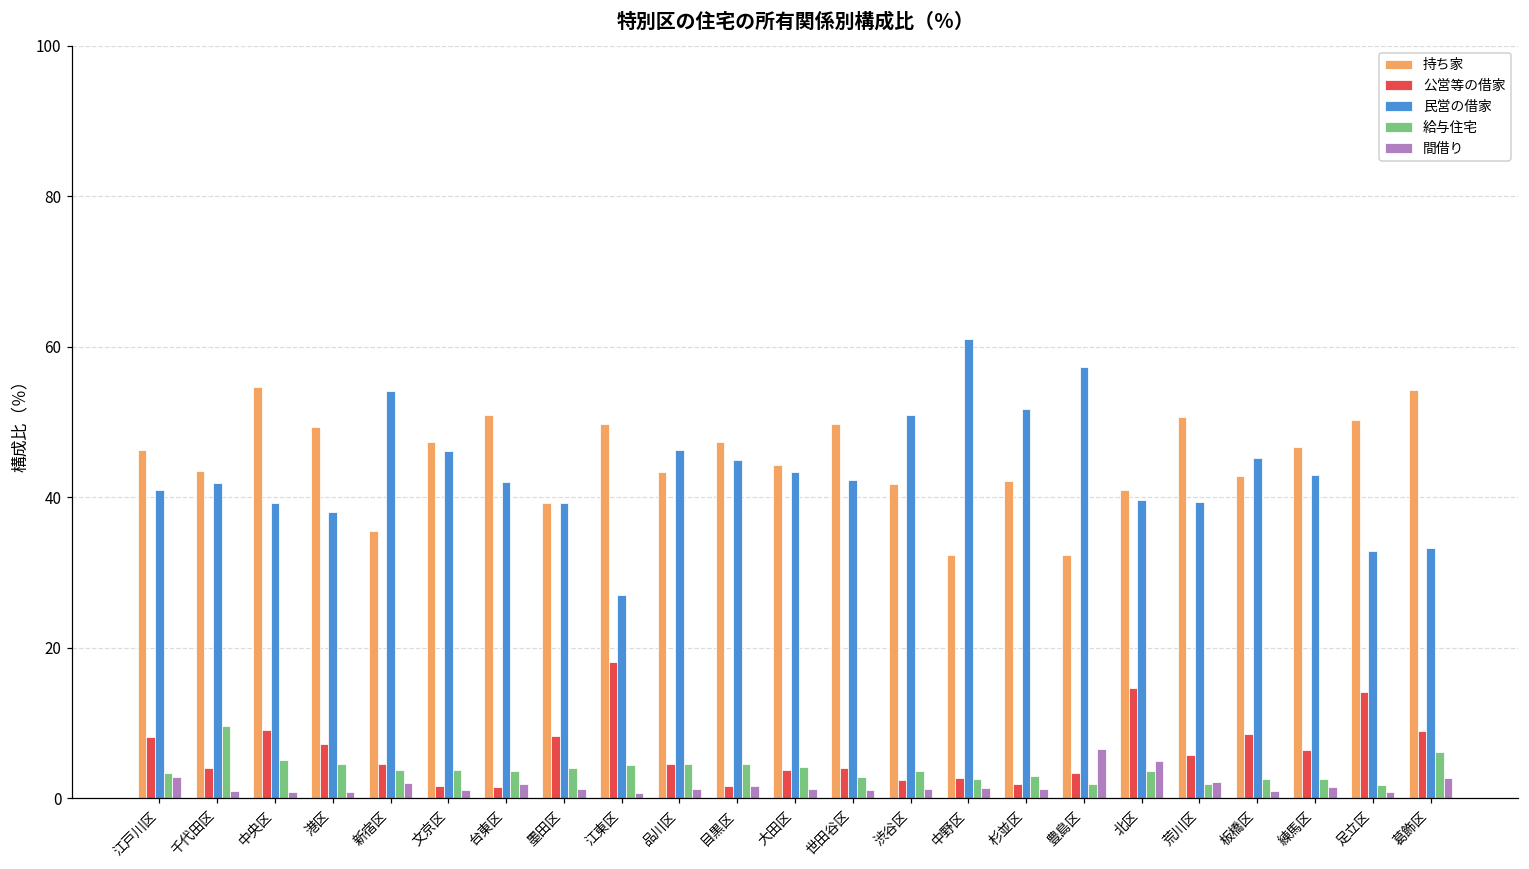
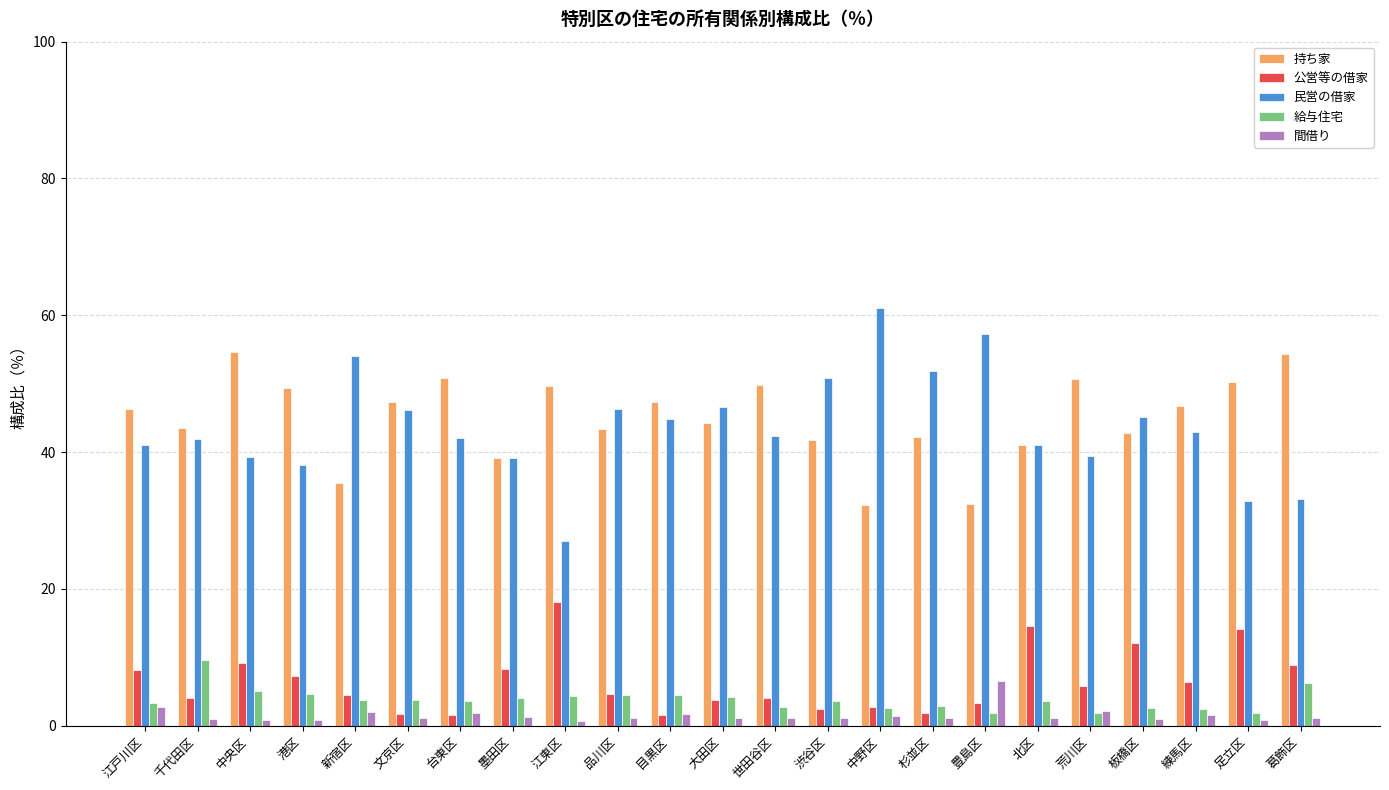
民営の借家, 大田区: 43 -> 47
民営の借家, 北区: 40 -> 41
間借り, 北区: 5 -> 1
公営等の借家, 板橋区: 9 -> 12
間借り, 葛飾区: 3 -> 1
